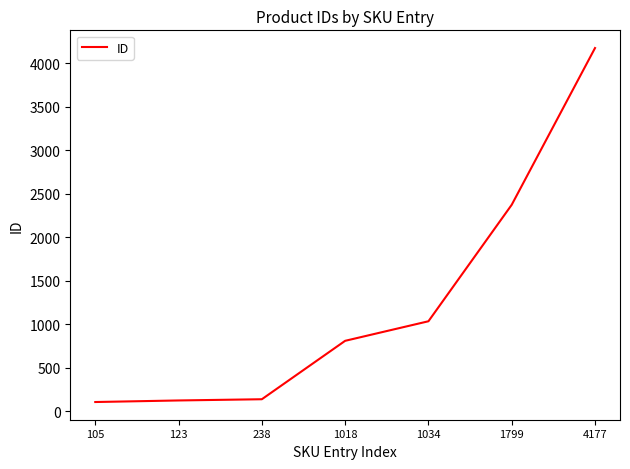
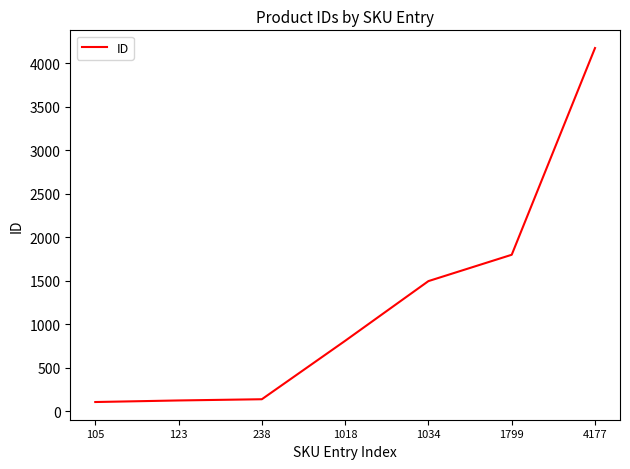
1034: 1000 -> 1500
1799: 2400 -> 1800
